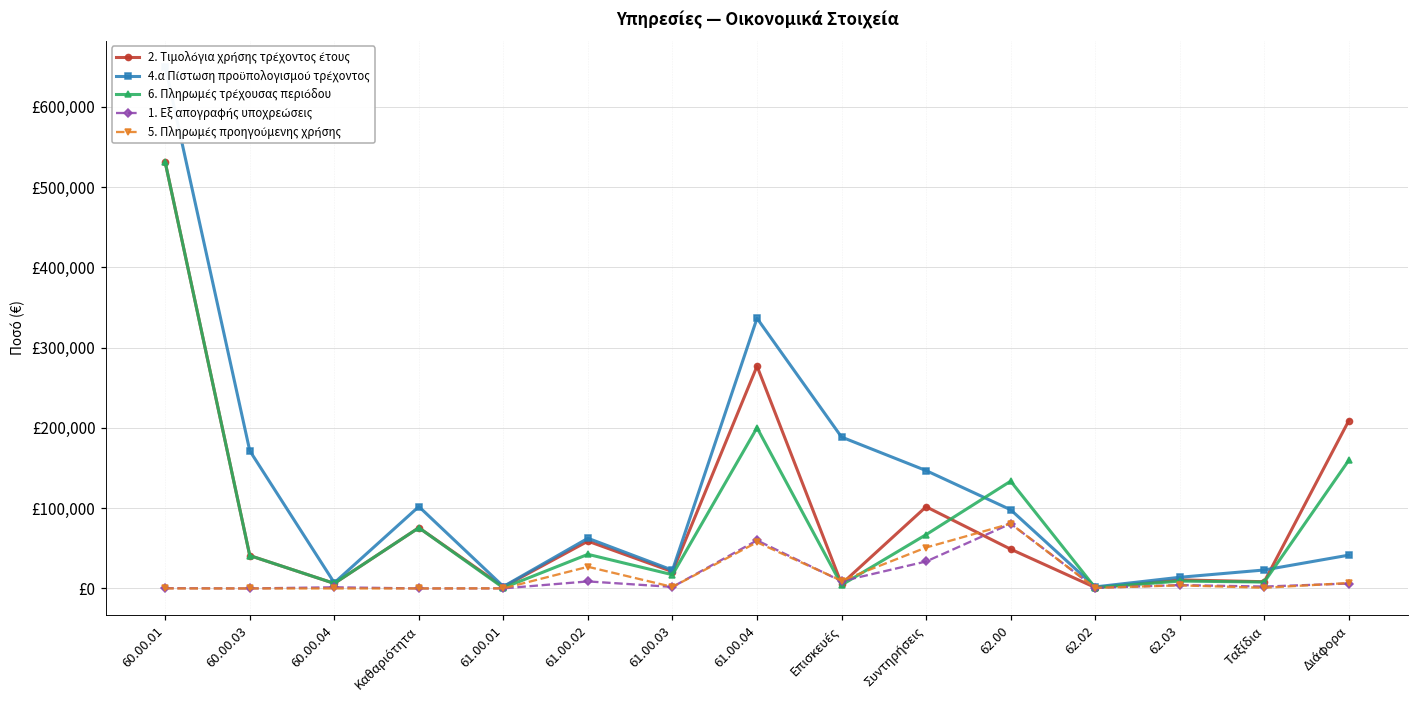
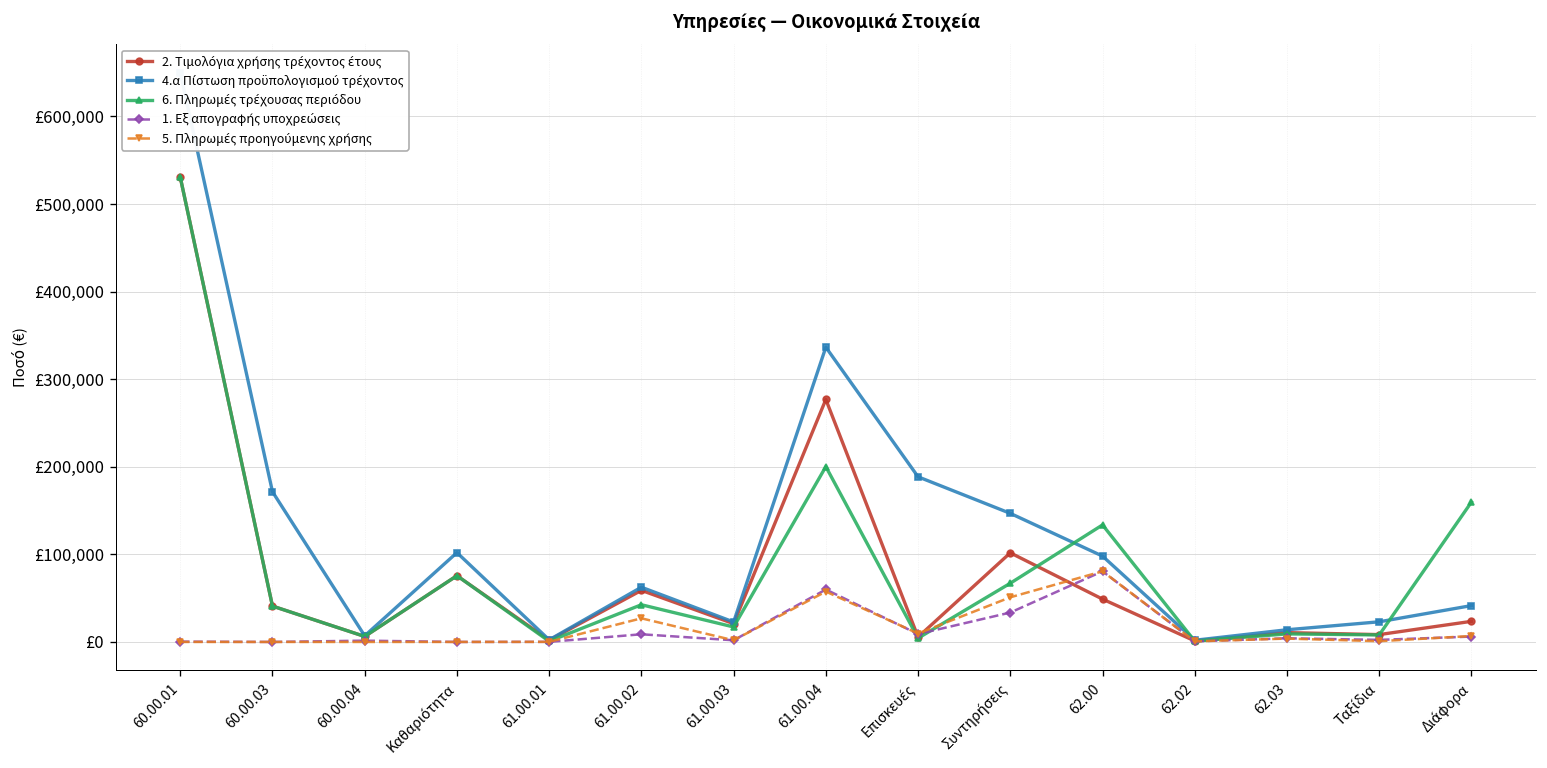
2. Τιμολόγια χρήσης τρέχοντος έτους, Διάφορα: £210,000 -> £20,000
